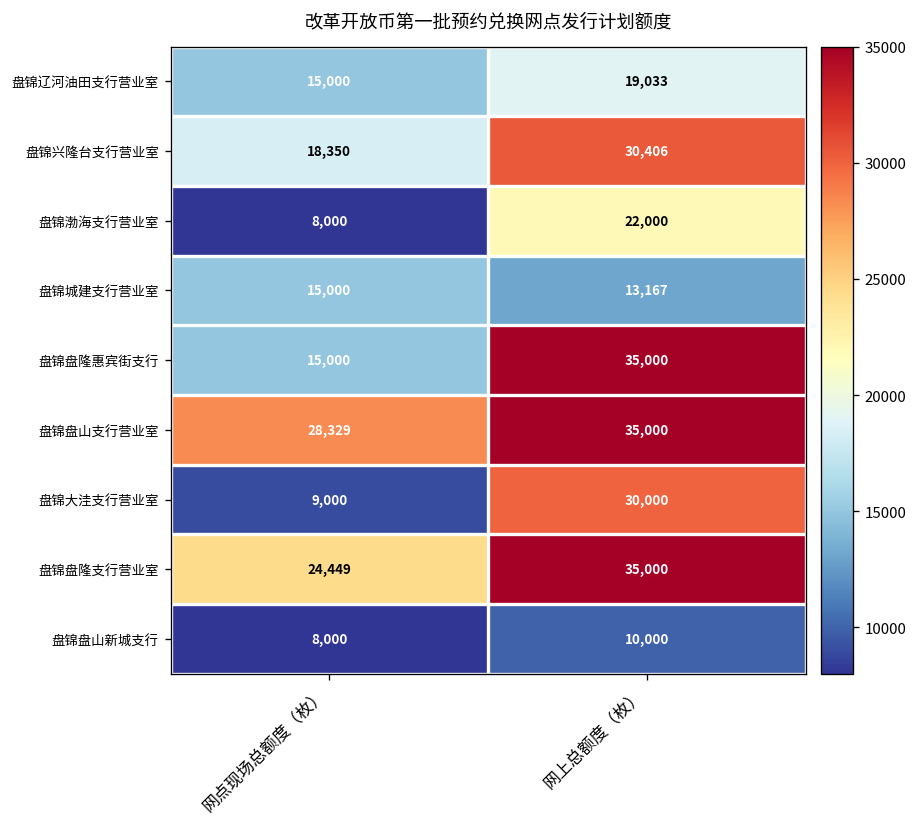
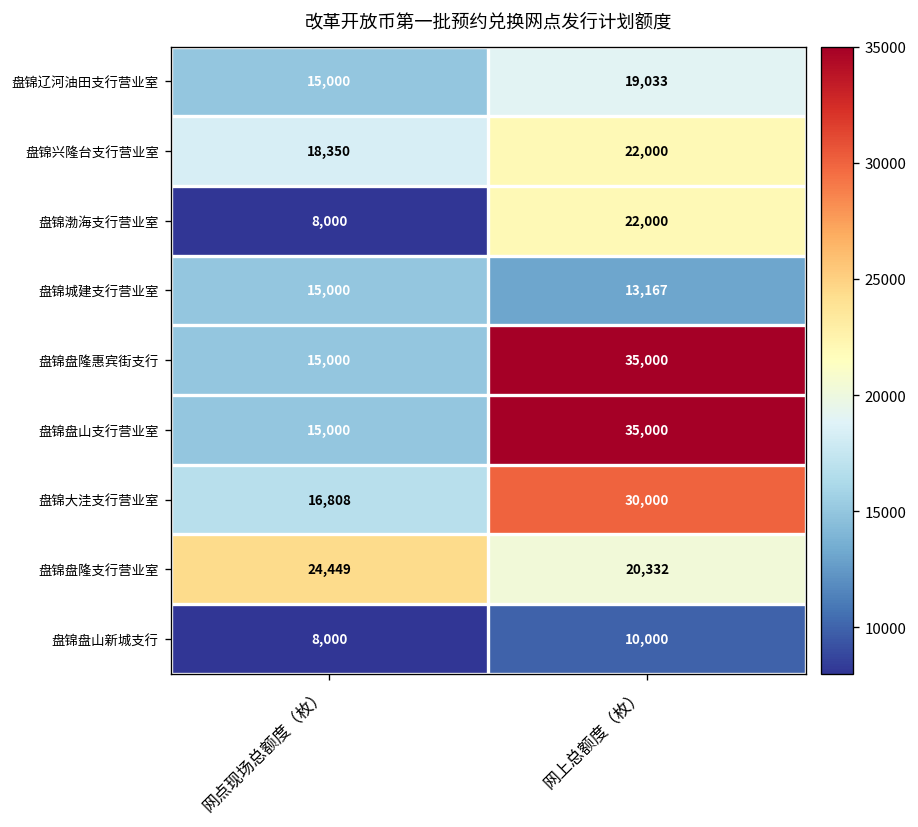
盘锦兴隆台支行营业室, 网上总额度（枚）: 30,406 -> 22,000
盘锦盘山支行营业室, 网点现场总额度（枚）: 28,329 -> 15,000
盘锦大洼支行营业室, 网点现场总额度（枚）: 9,000 -> 16,808
盘锦盘隆支行营业室, 网上总额度（枚）: 35,000 -> 20,332
